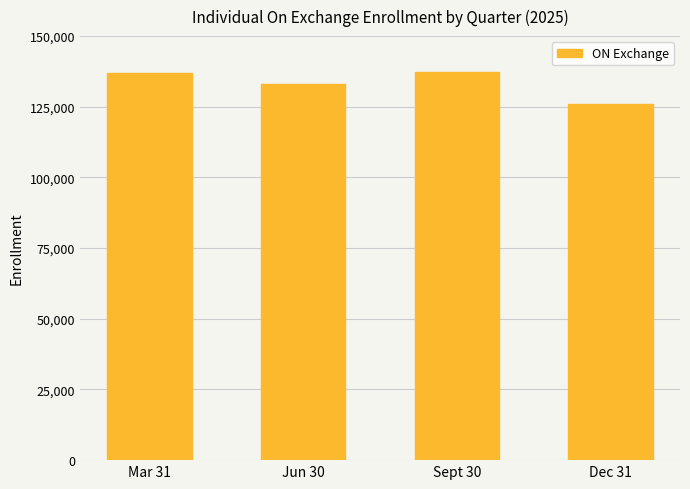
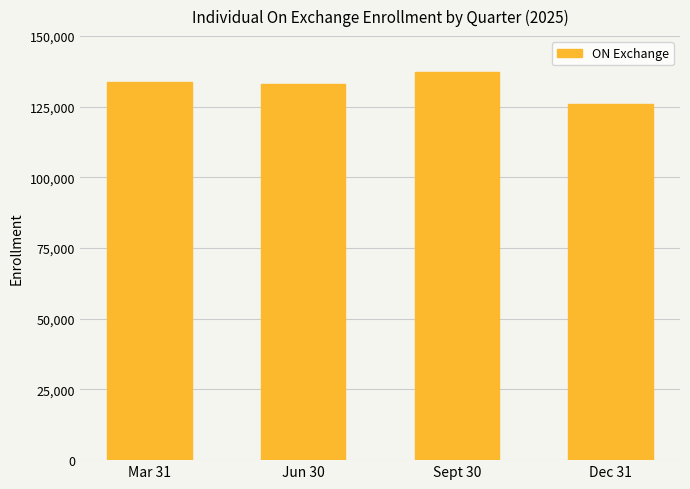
Mar 31: 137,000 -> 134,000
